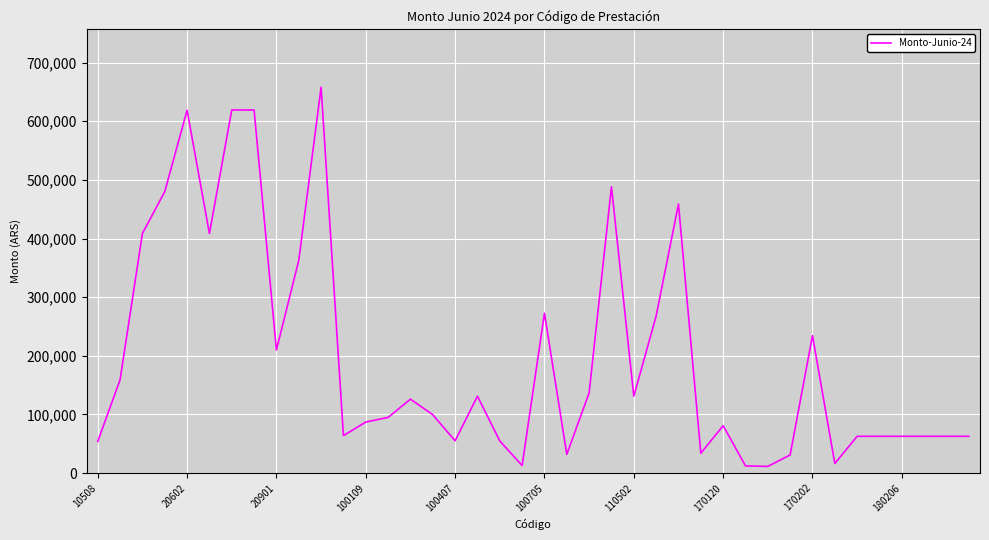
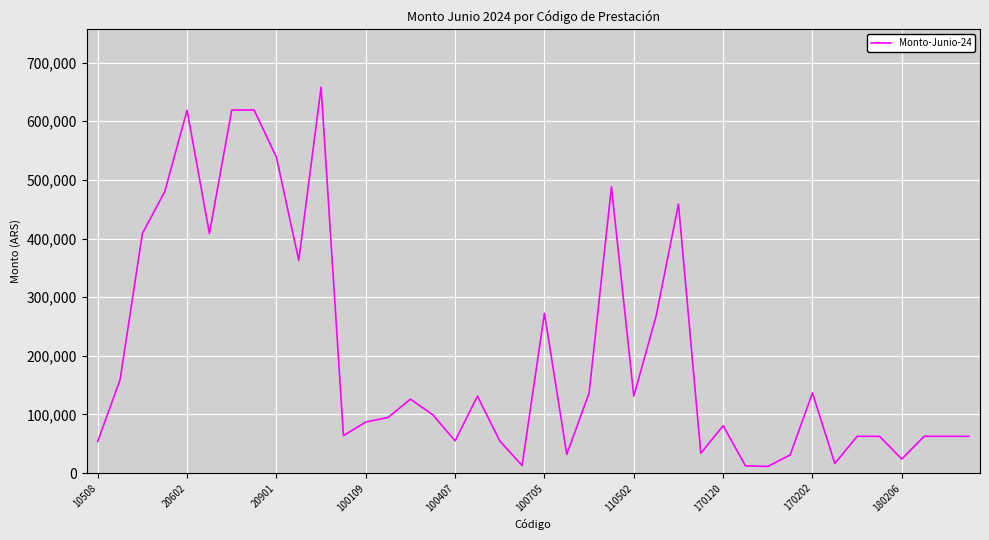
20901: 210,000 -> 540,000
170202: 230,000 -> 140,000
180206: 60,000 -> 20,000
